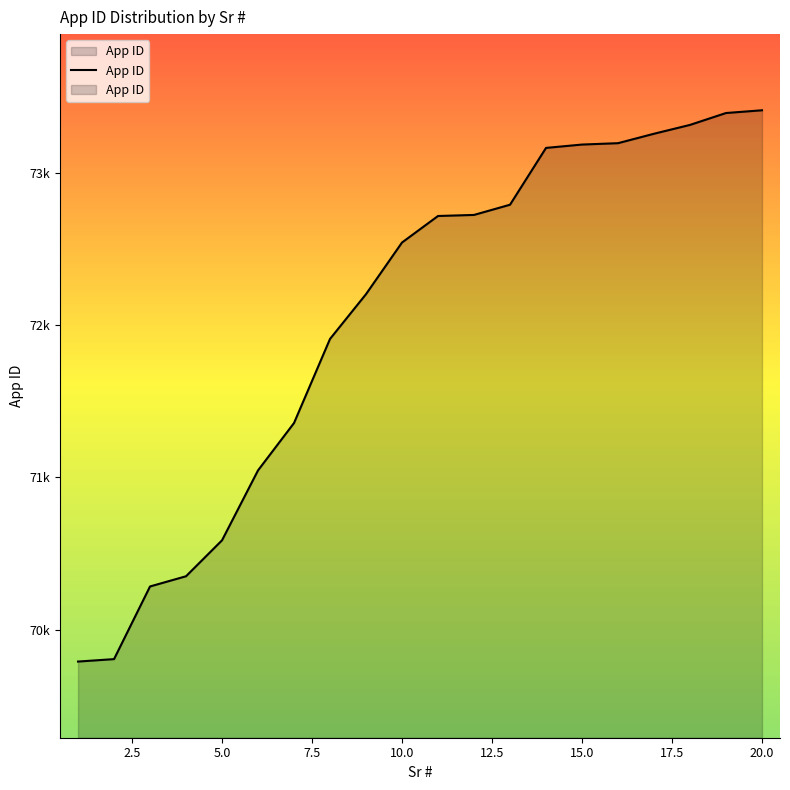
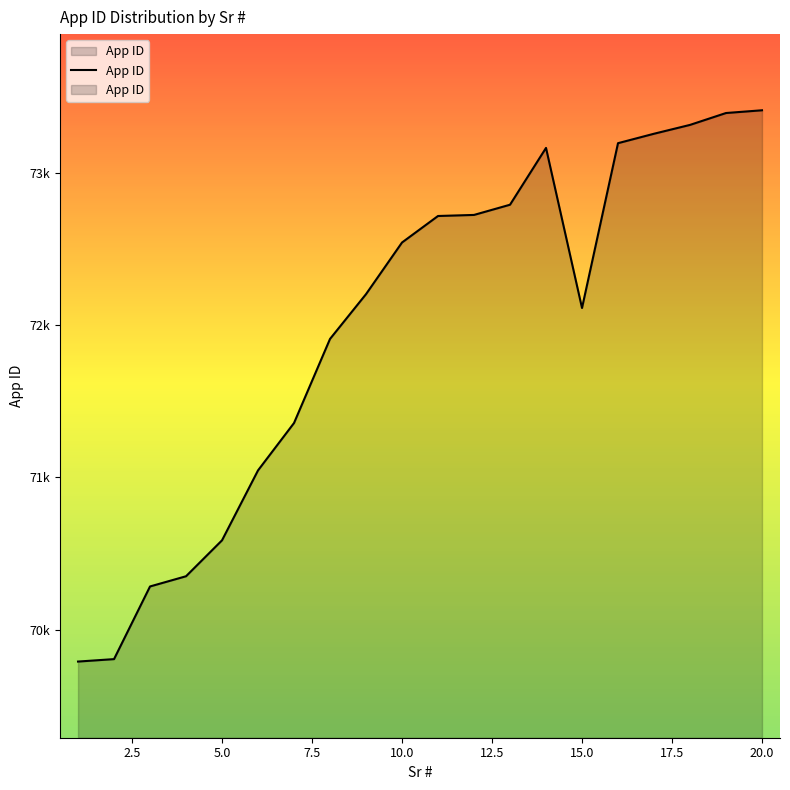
15.0: 73190 -> 72110
